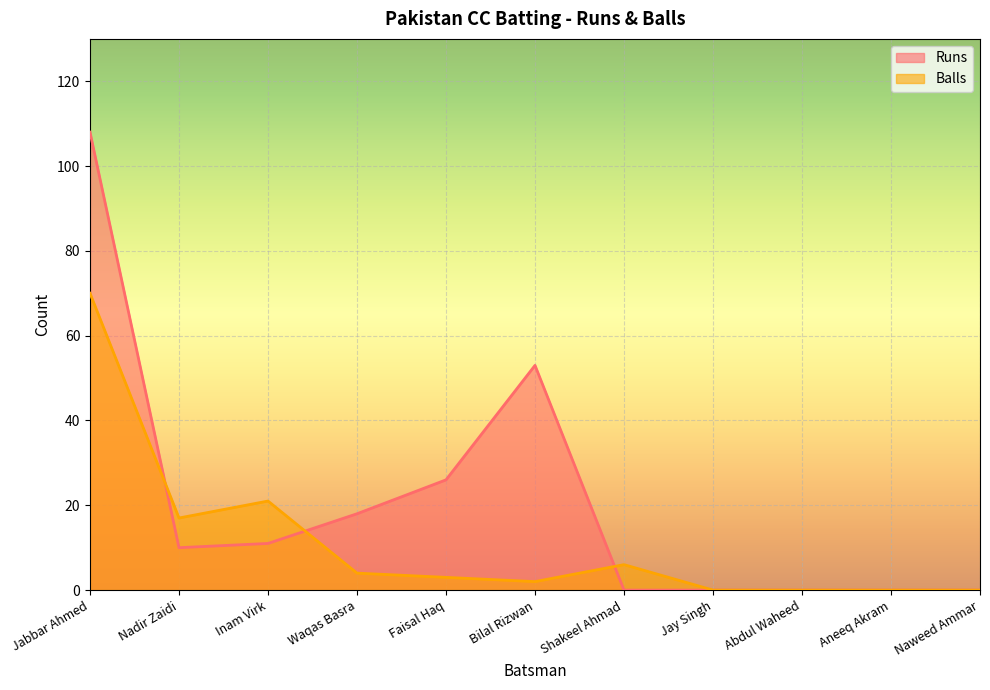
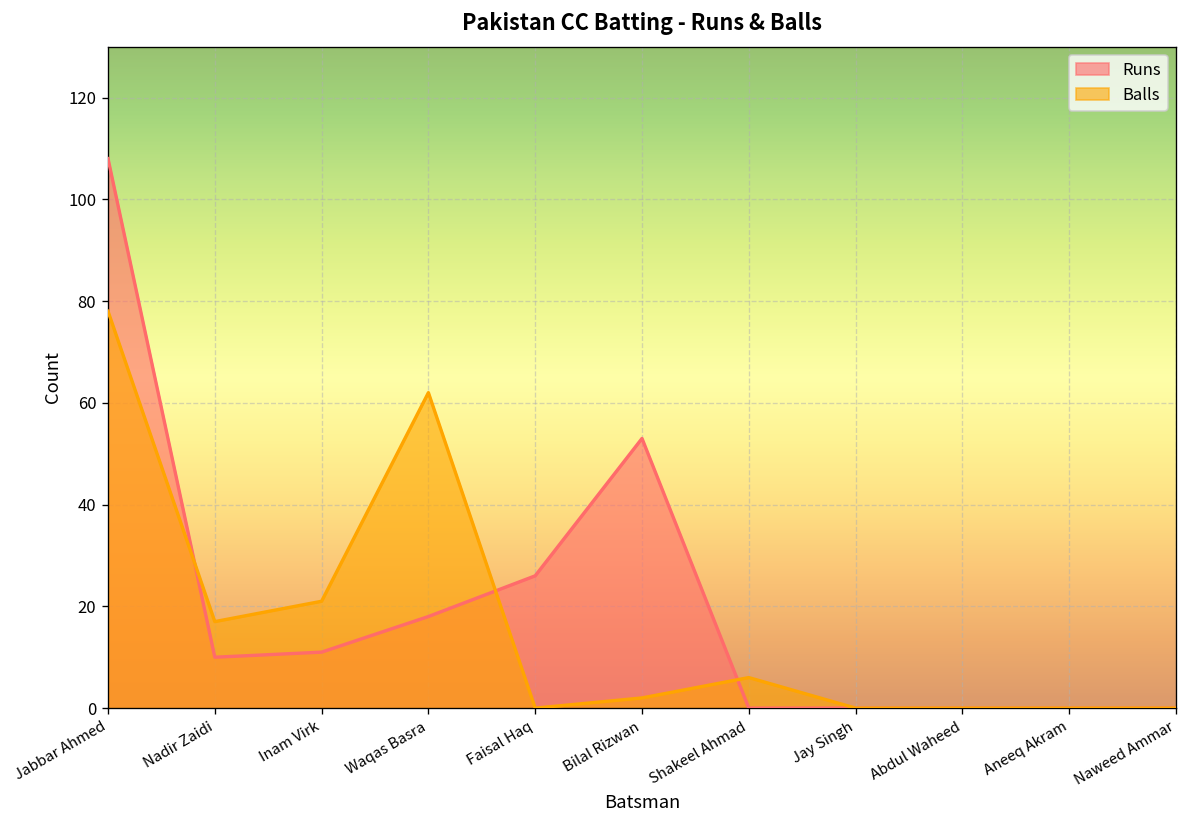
Balls, Jabbar Ahmed: 70 -> 78
Balls, Waqas Basra: 4 -> 62
Balls, Faisal Haq: 3 -> 0
